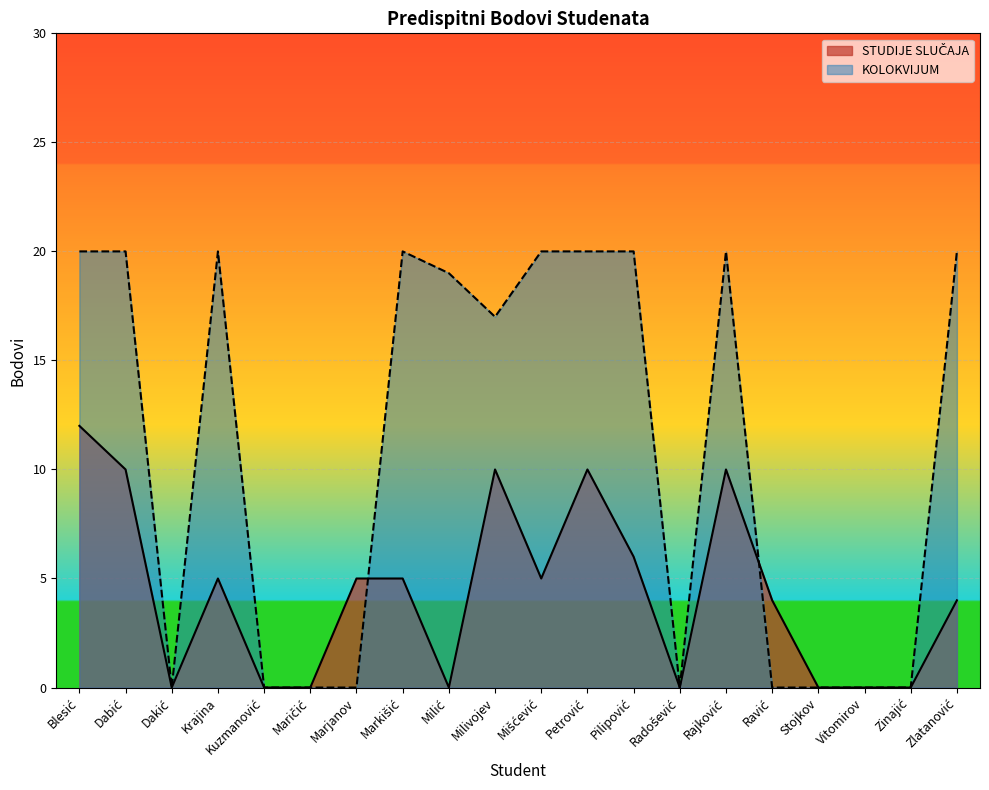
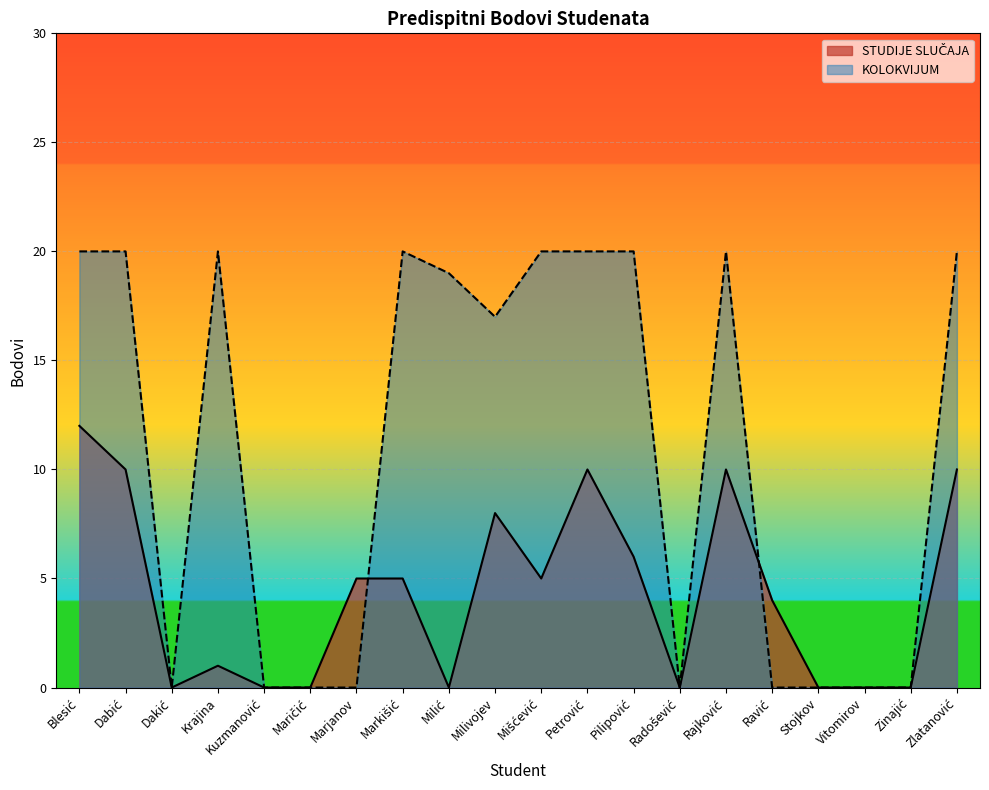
STUDIJE SLUČAJA, Krajina: 5 -> 1
STUDIJE SLUČAJA, Milivojev: 10 -> 8
STUDIJE SLUČAJA, Zlatanović: 4 -> 10
